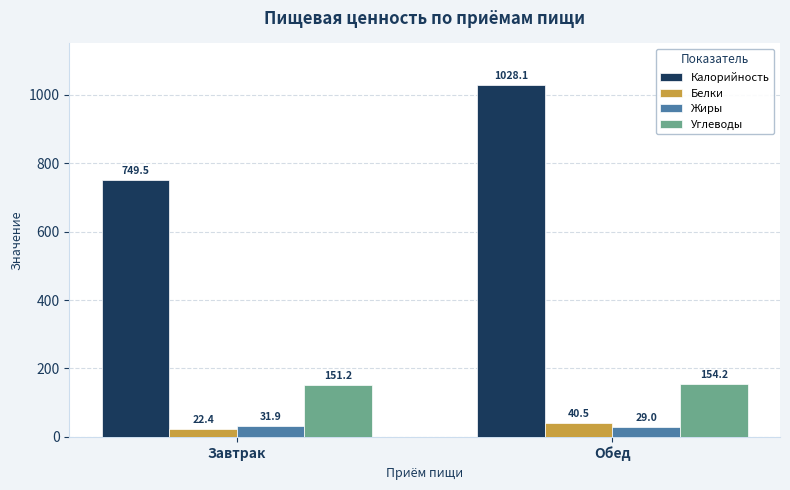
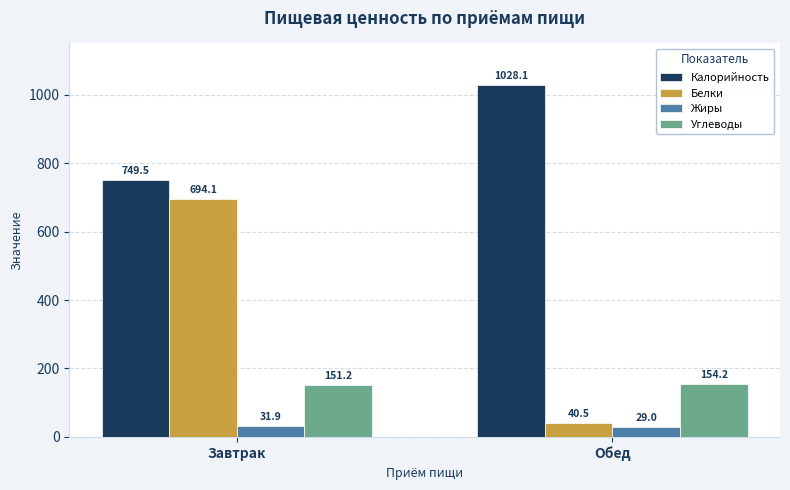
Белки, Завтрак: 22.4 -> 694.1
